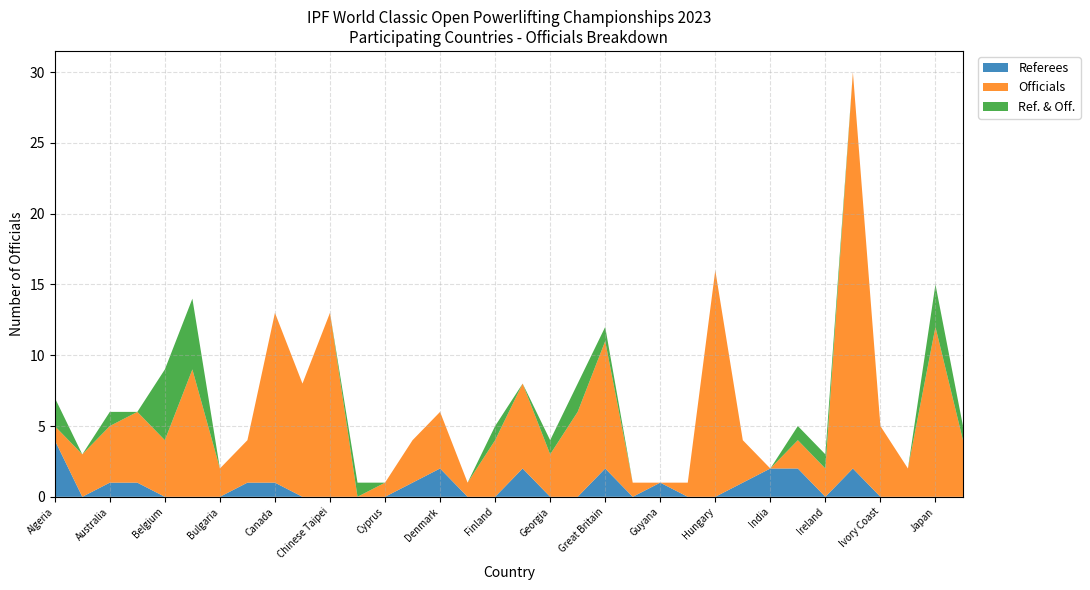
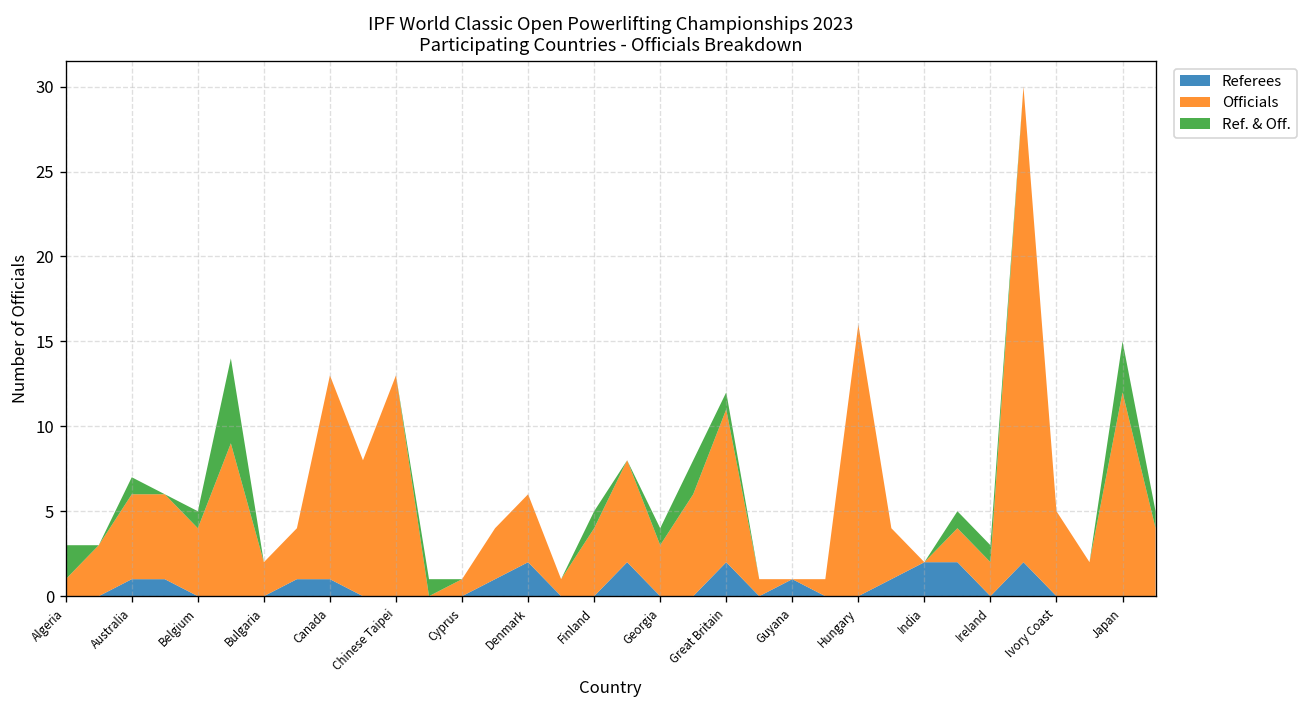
Referees, Algeria: 4 -> 0
Officials, Australia: 4 -> 5
Ref. & Off., Belgium: 5 -> 1
